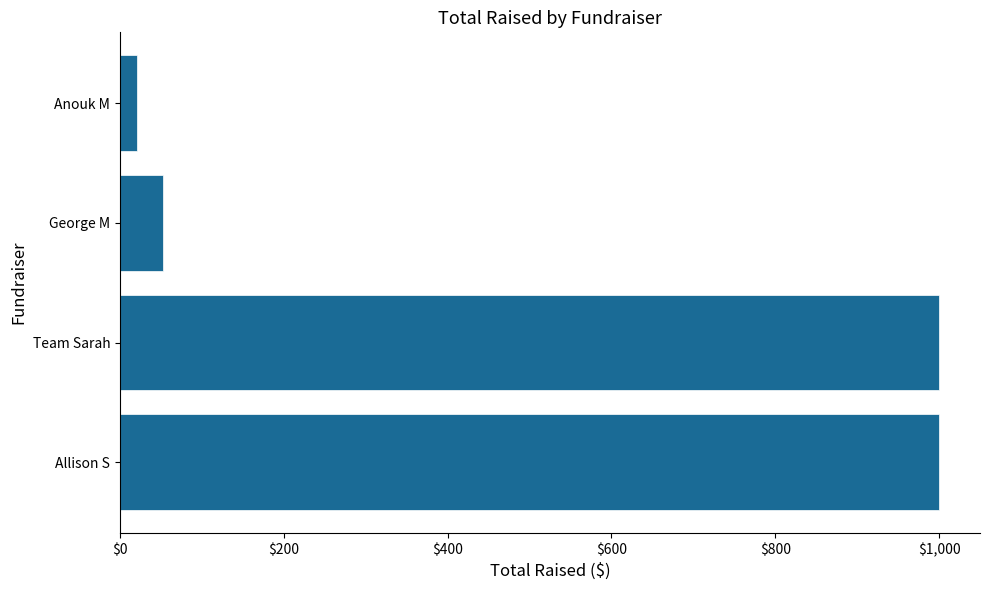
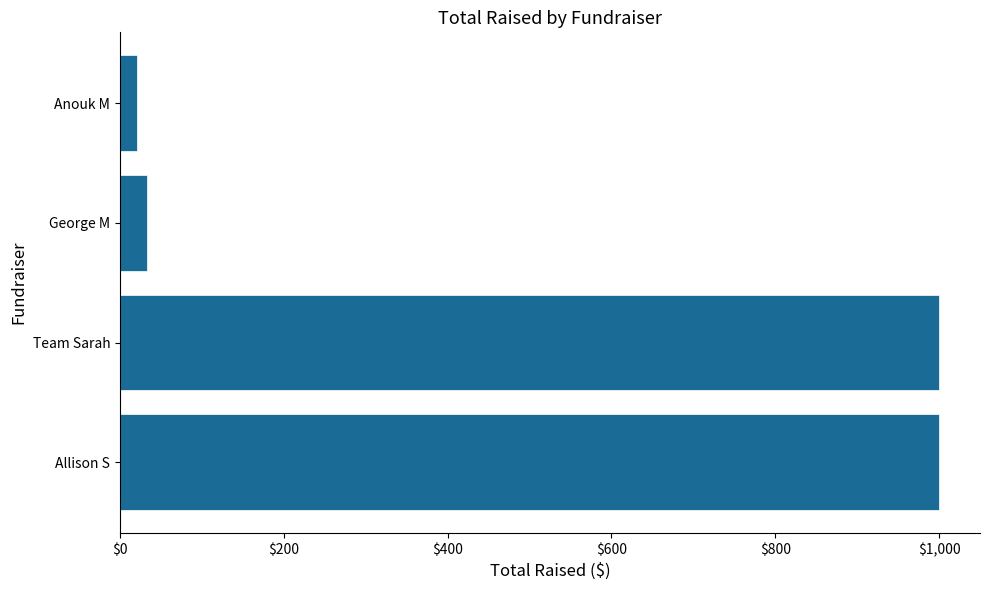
George M: $50 -> $30
